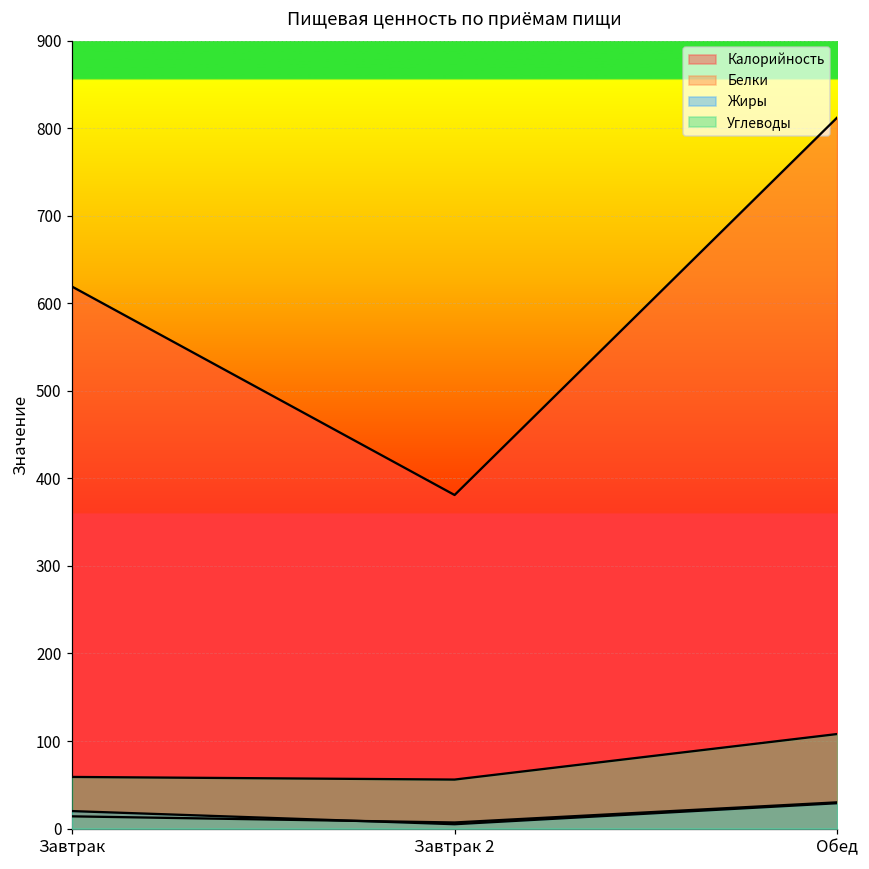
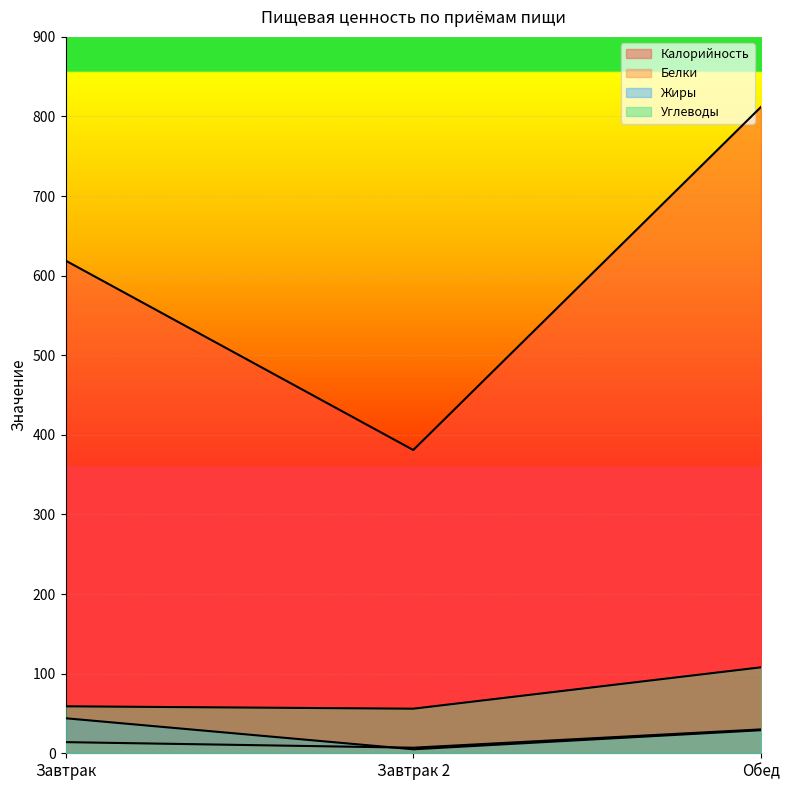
Жиры, Завтрак: 20 -> 40
